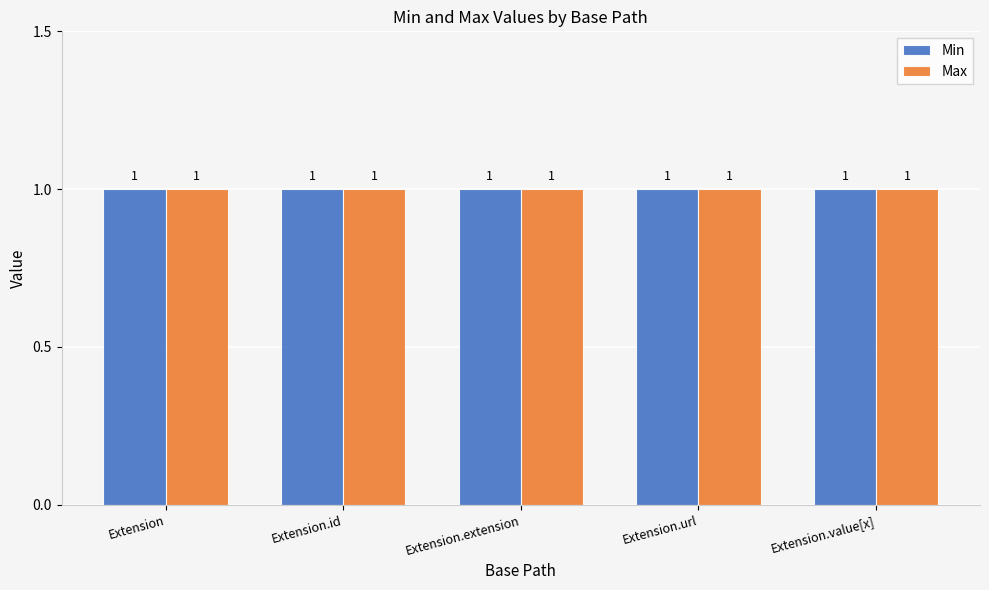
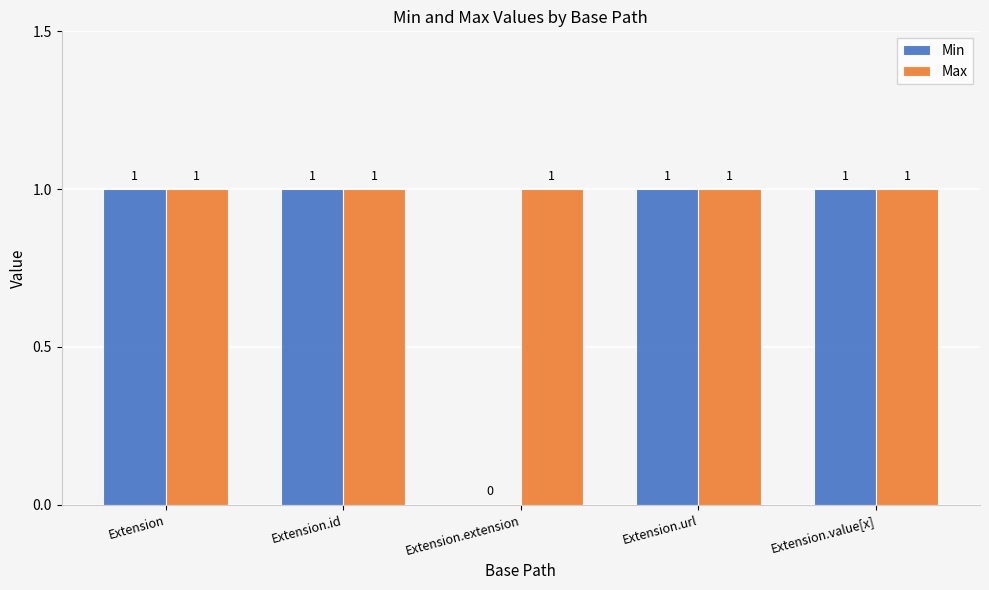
Min, Extension.extension: 1 -> 0
